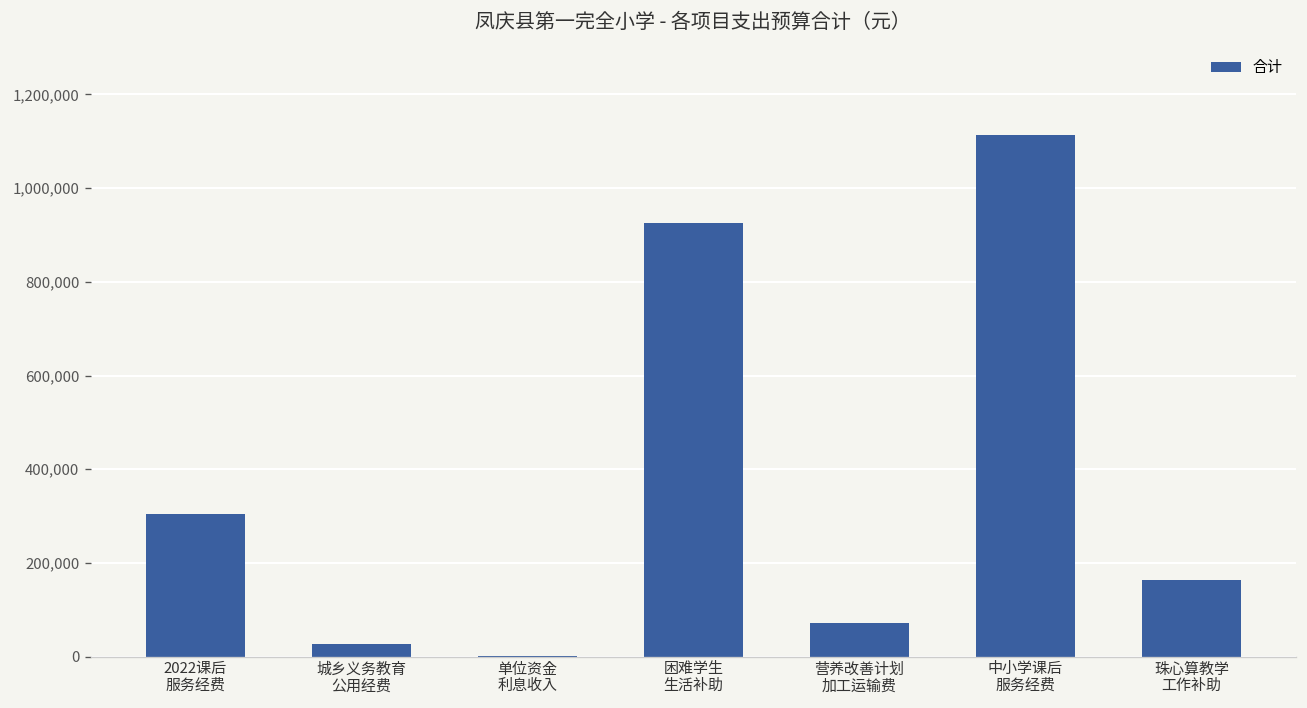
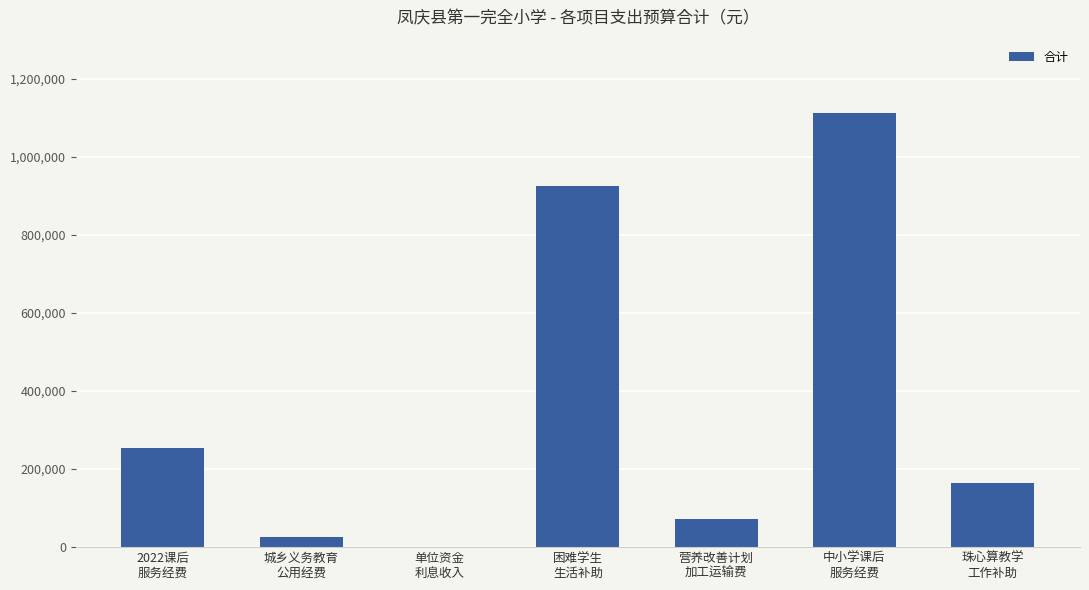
2022课后 服务经费: 300,000 -> 250,000
